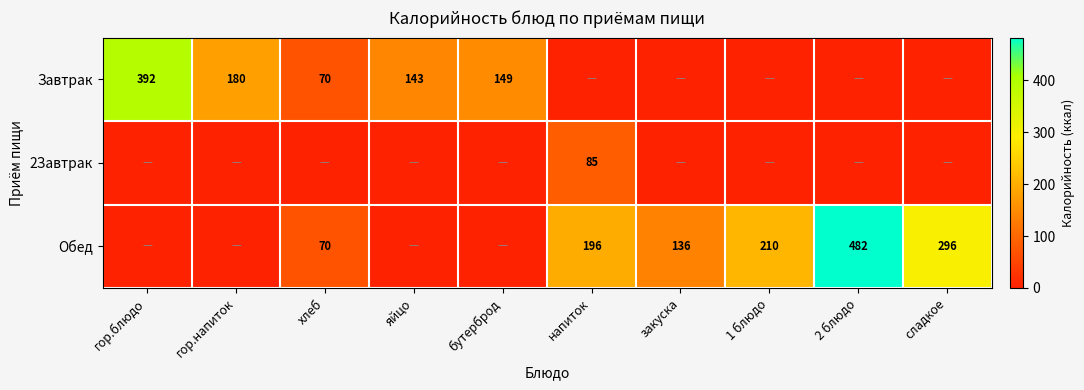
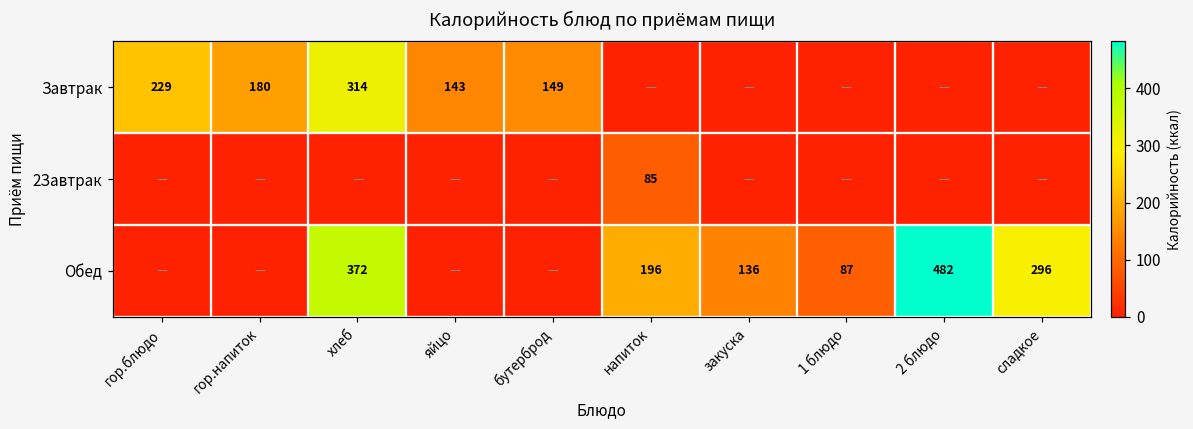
Завтрак, гор.блюдо: 392 -> 229
Завтрак, хлеб: 70 -> 314
Обед, хлеб: 70 -> 372
Обед, 1 блюдо: 210 -> 87
